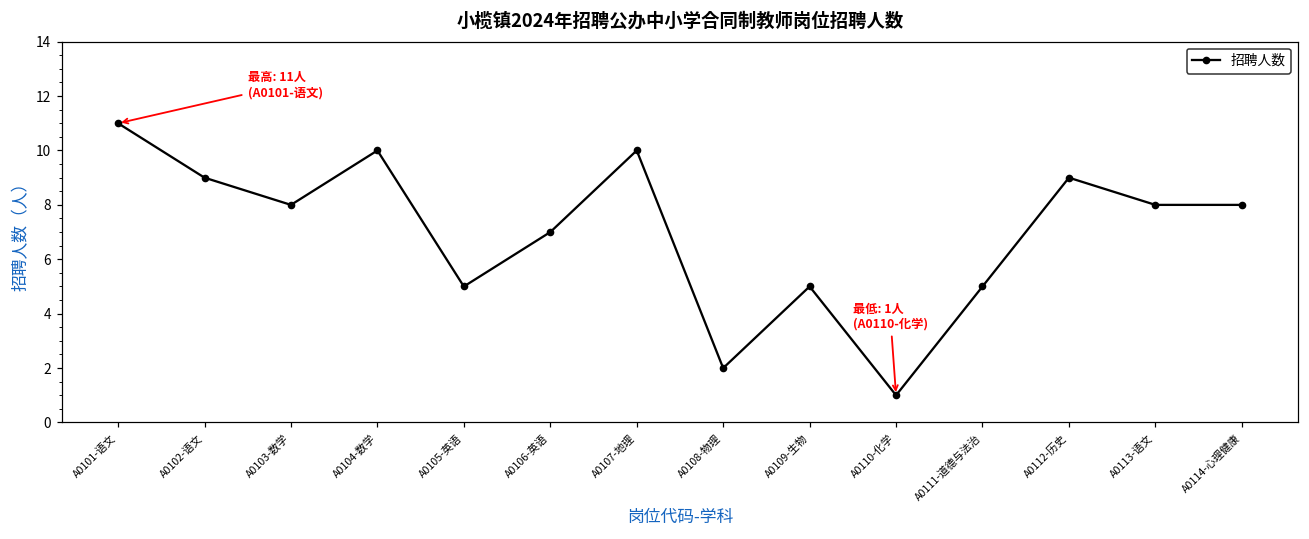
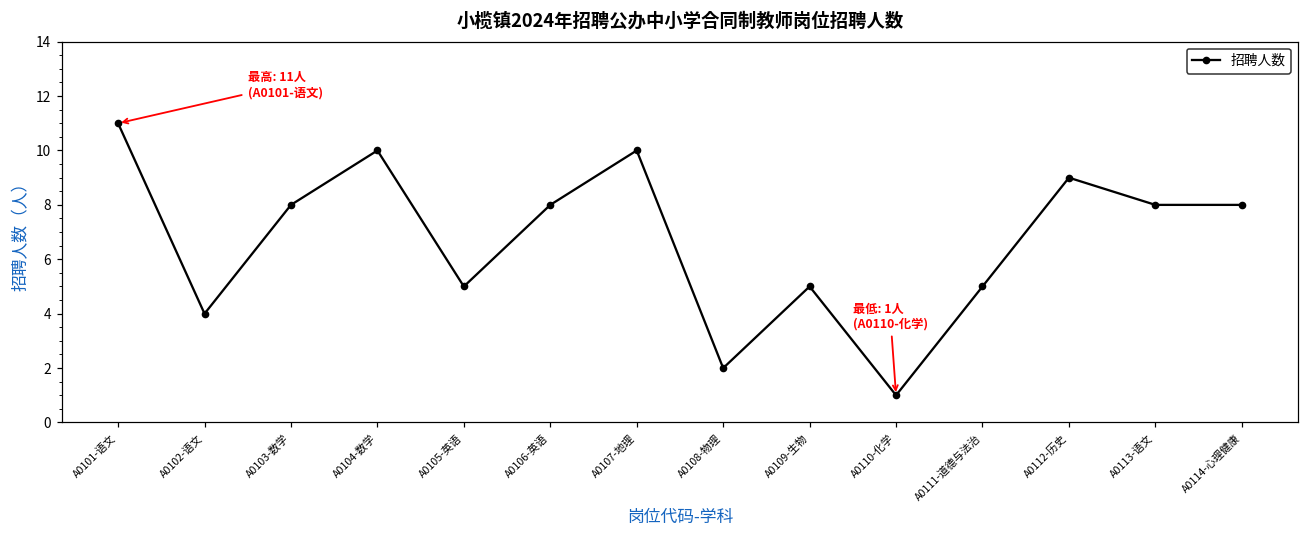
A0102-语文: 9 -> 4
A0106-英语: 7 -> 8
